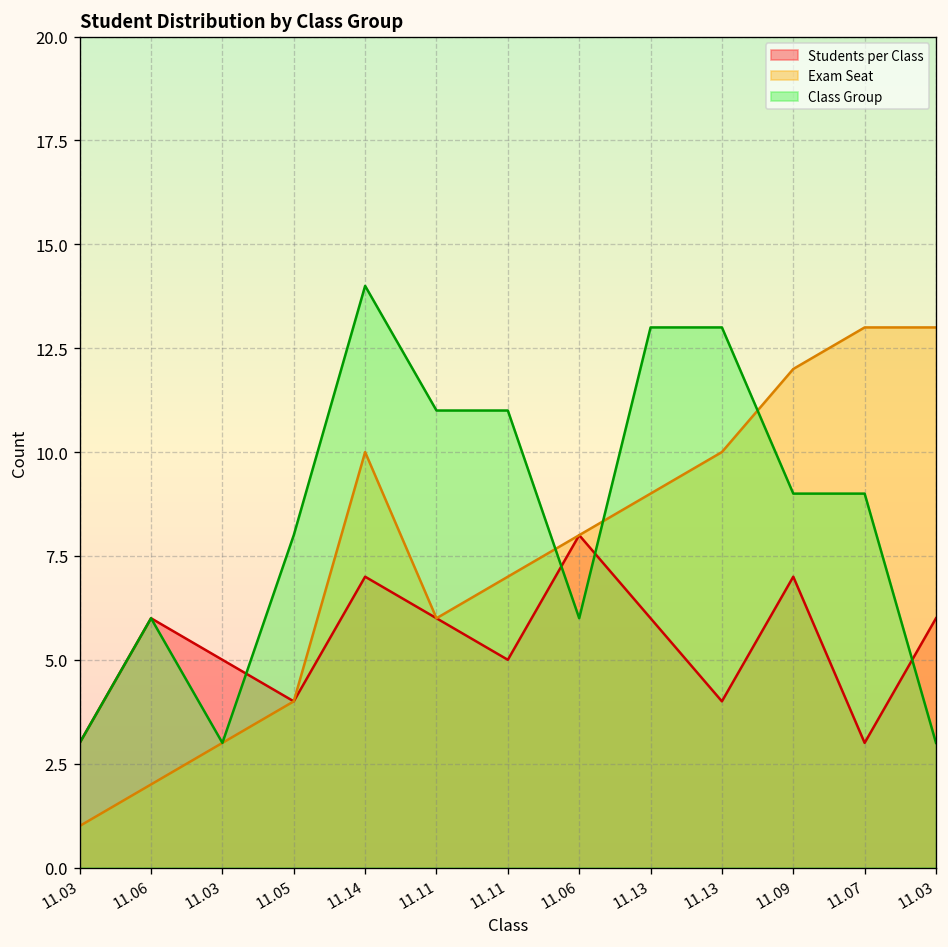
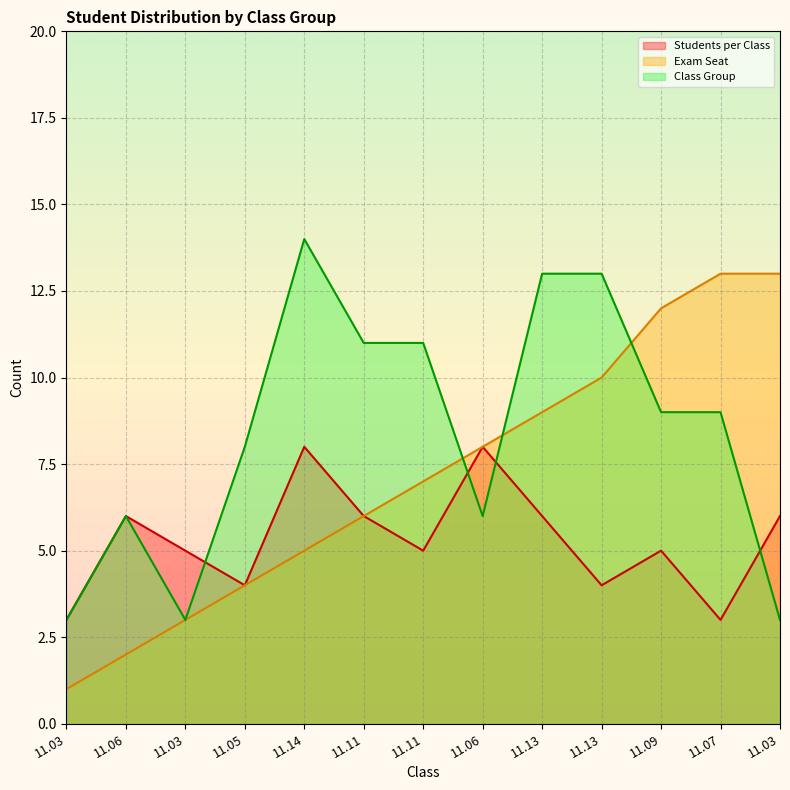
Students per Class, 11.14: 7 -> 8
Exam Seat, 11.14: 10 -> 5
Students per Class, 11.09: 7 -> 5
